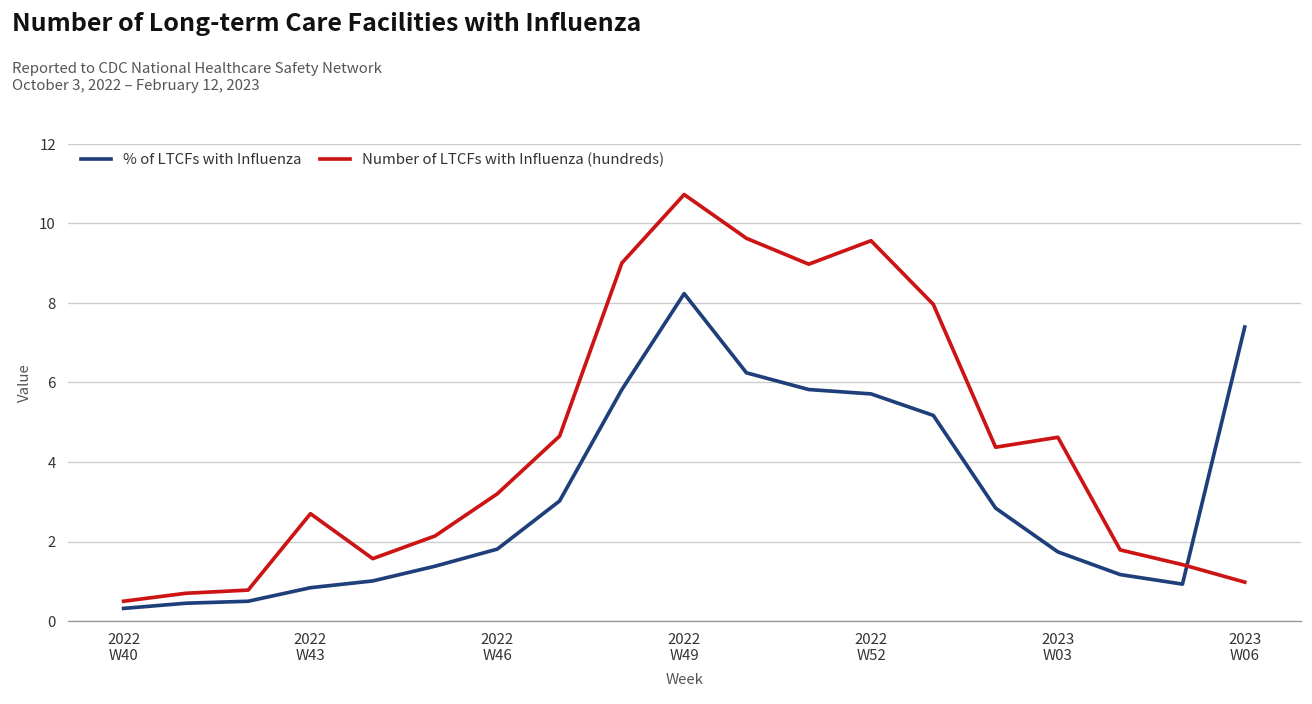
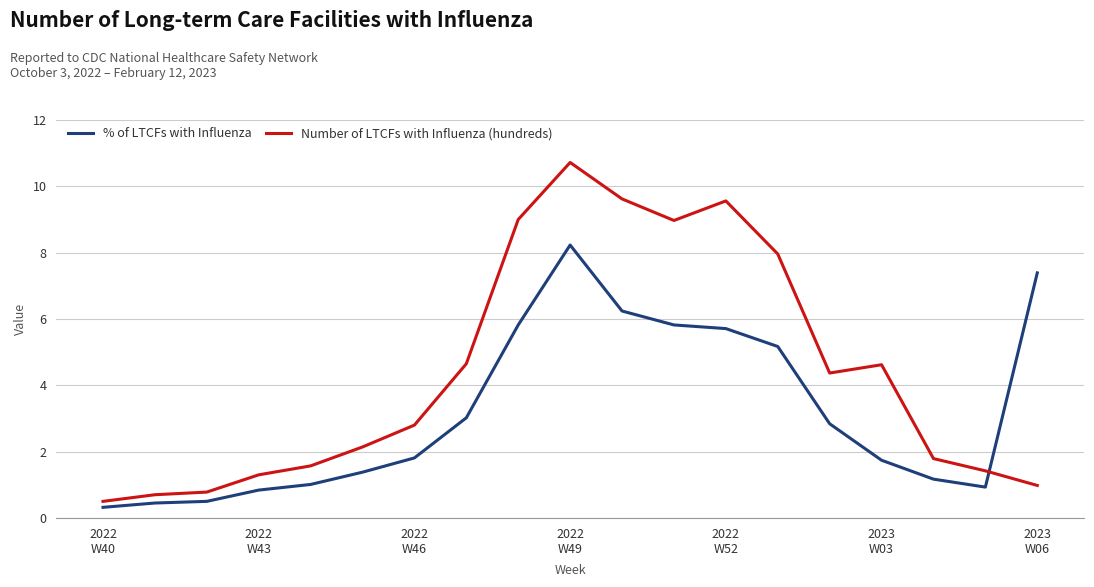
Number of LTCFs with Influenza (hundreds), 2022 W43: 2.7 -> 1.3
Number of LTCFs with Influenza (hundreds), 2022 W46: 3.2 -> 2.8
